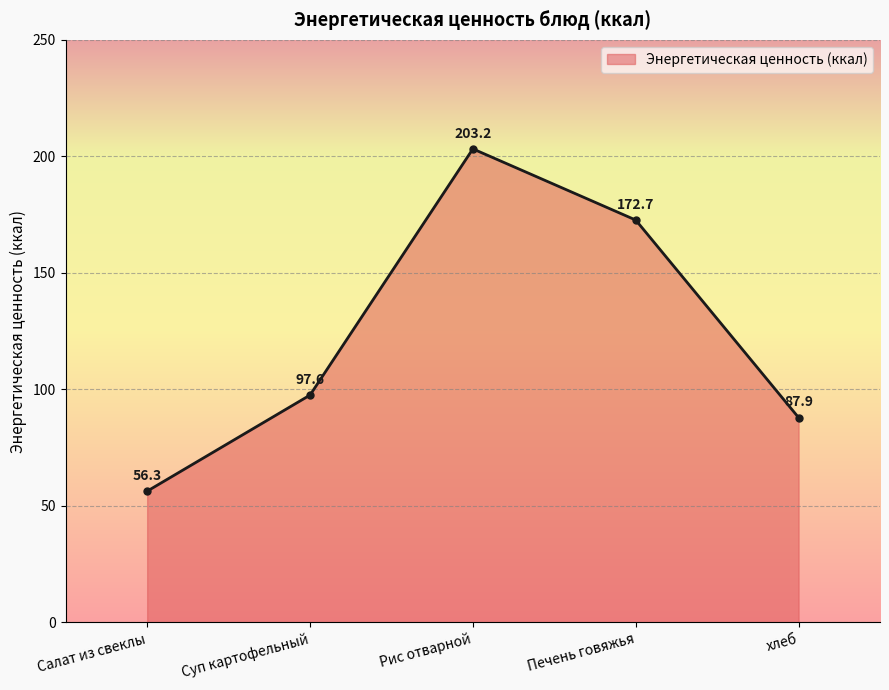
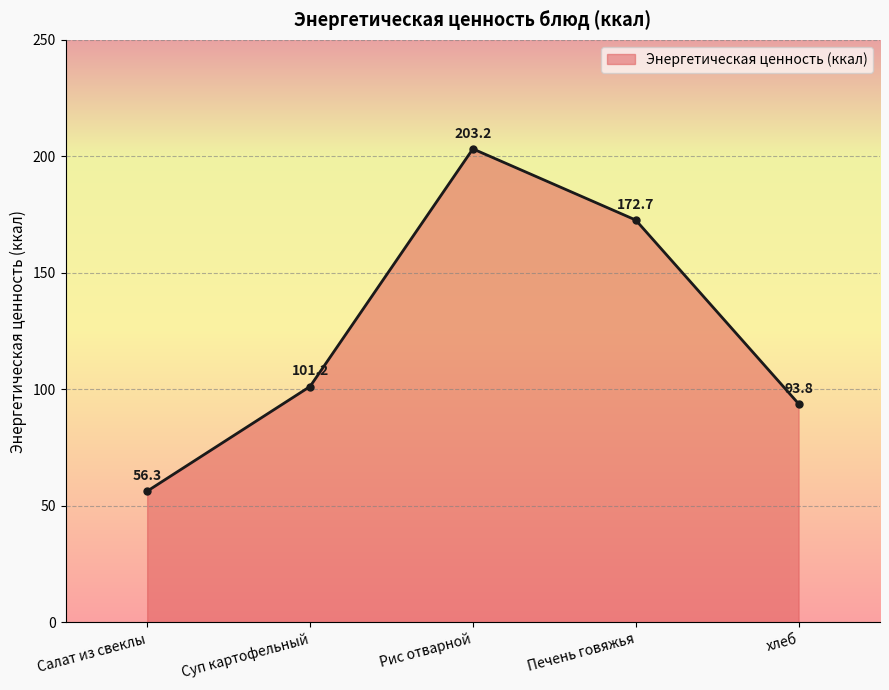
Суп картофельный: 97.6 -> 101.2
хлеб: 87.9 -> 93.8
